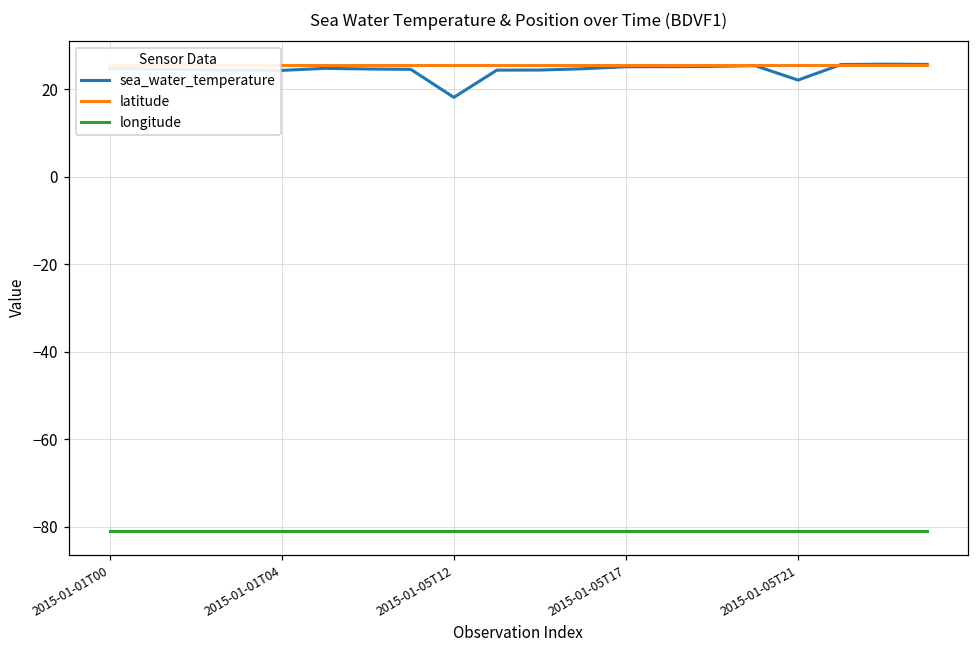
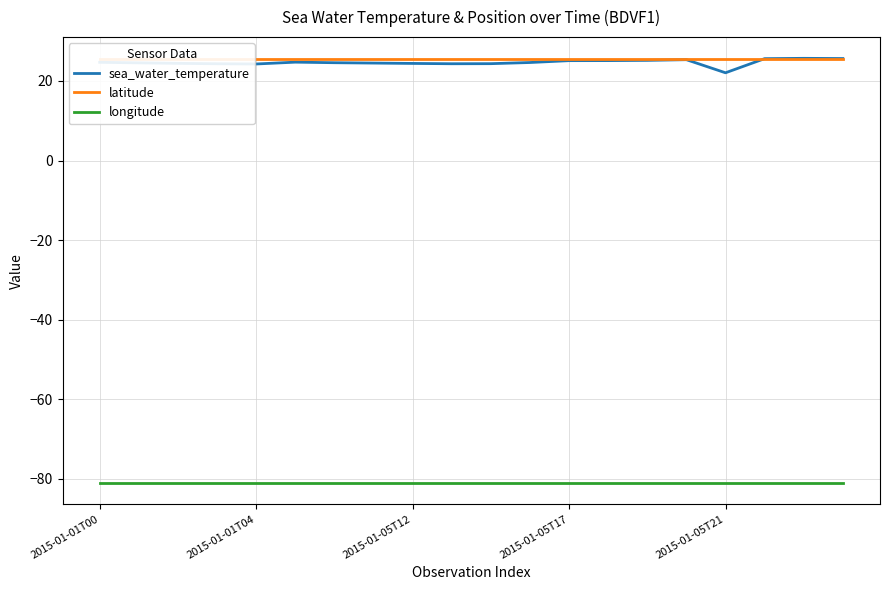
sea_water_temperature, 2015-01-05T12: 18 -> 24
